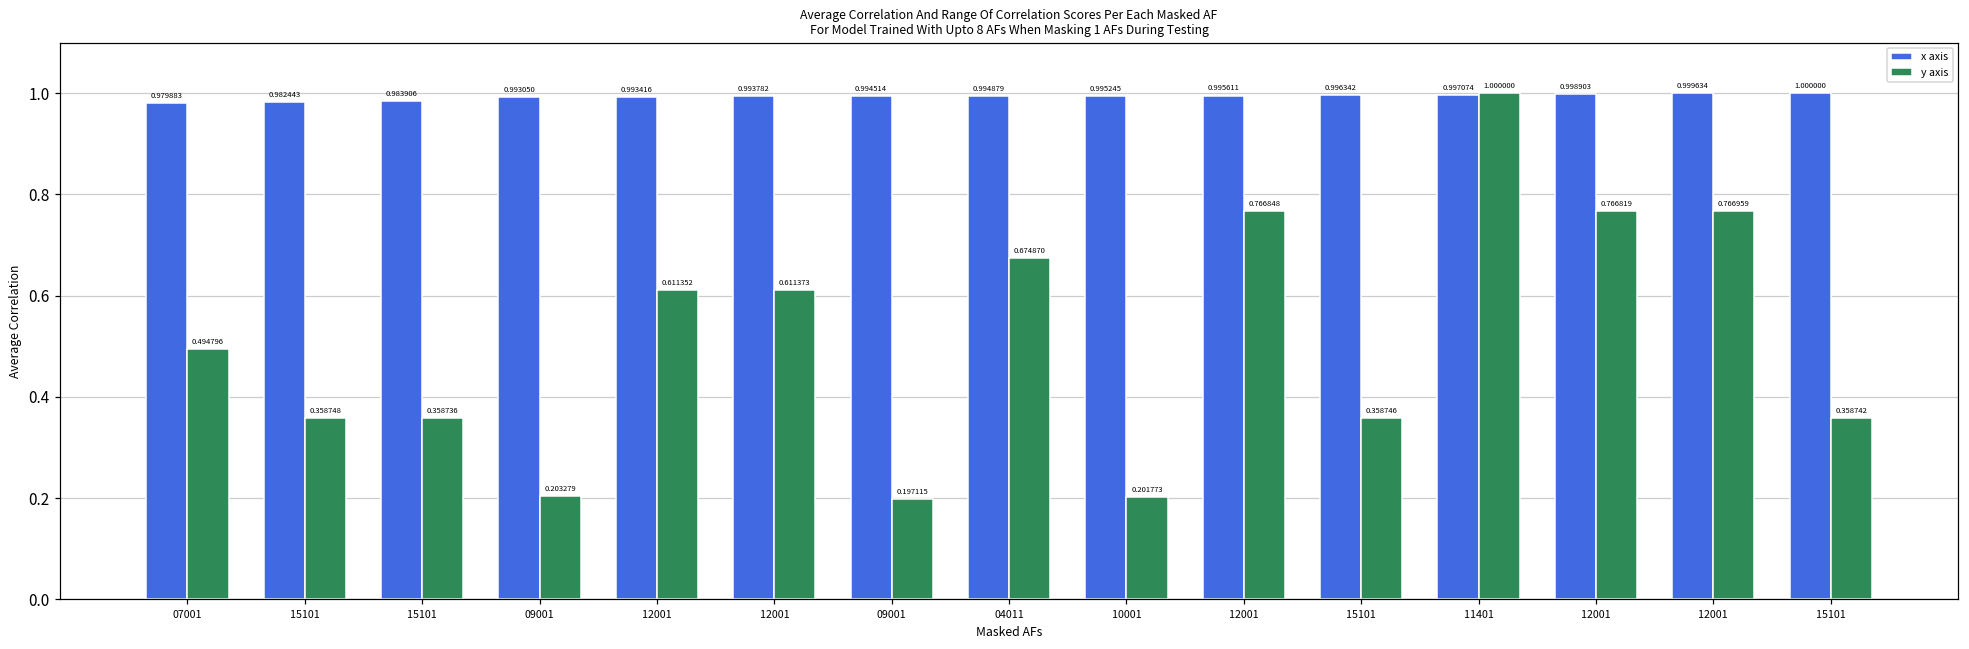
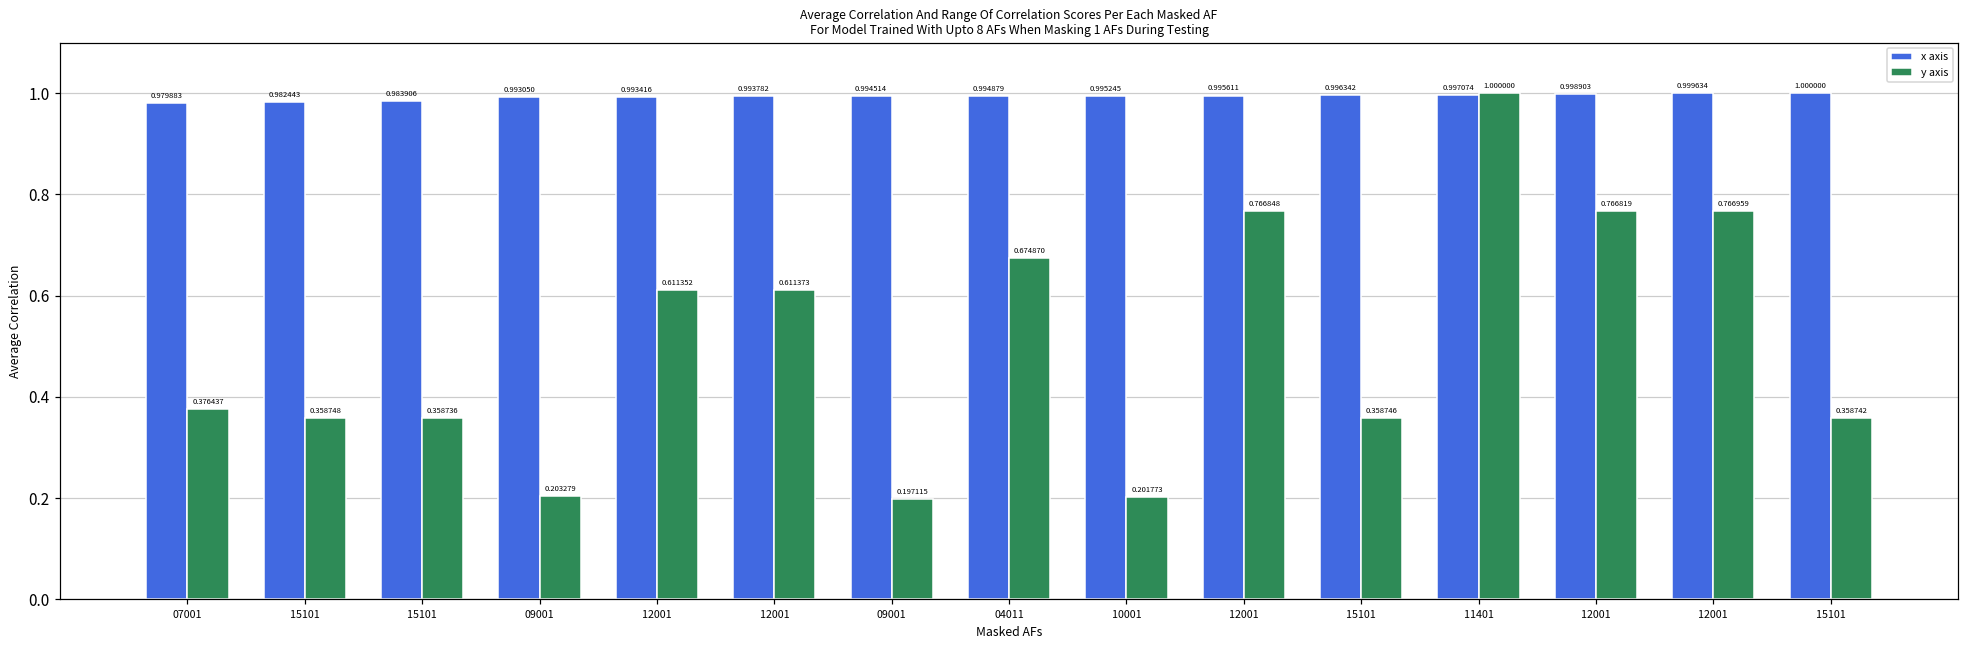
y axis, 07001: 0.494796 -> 0.376437
